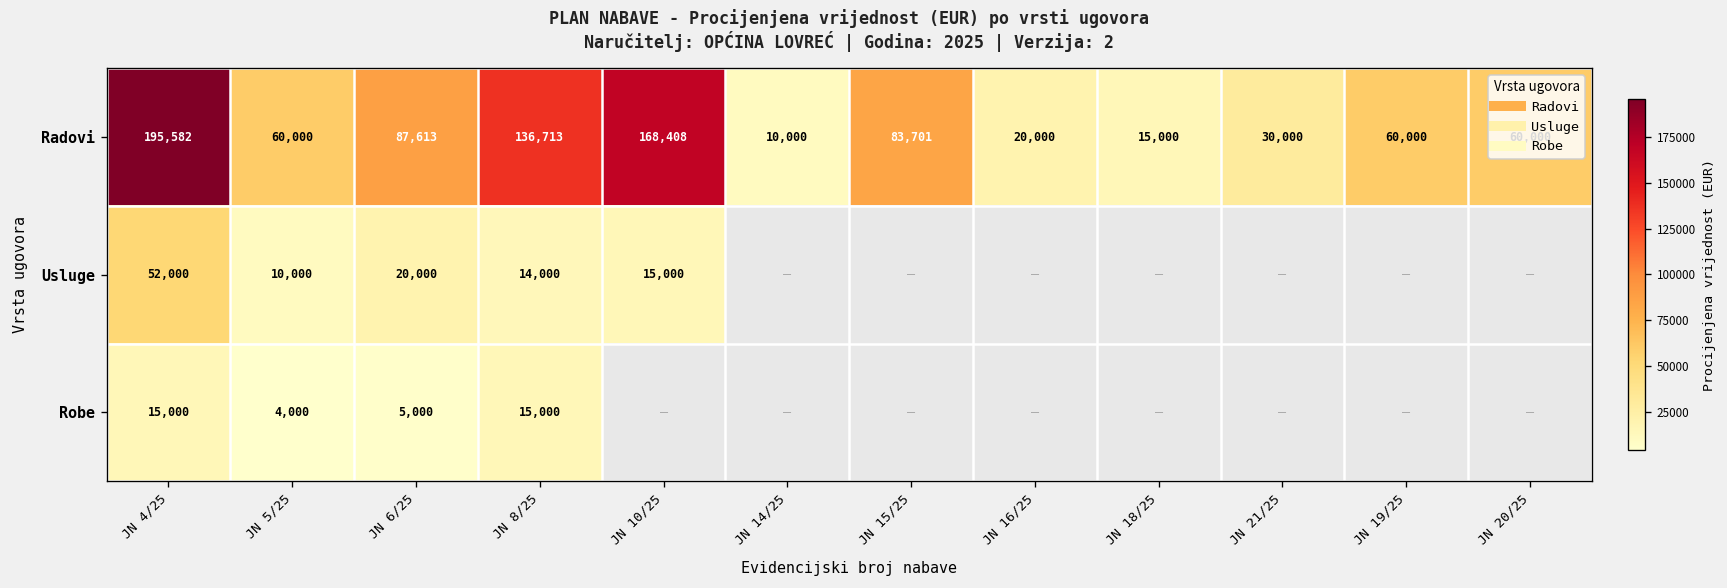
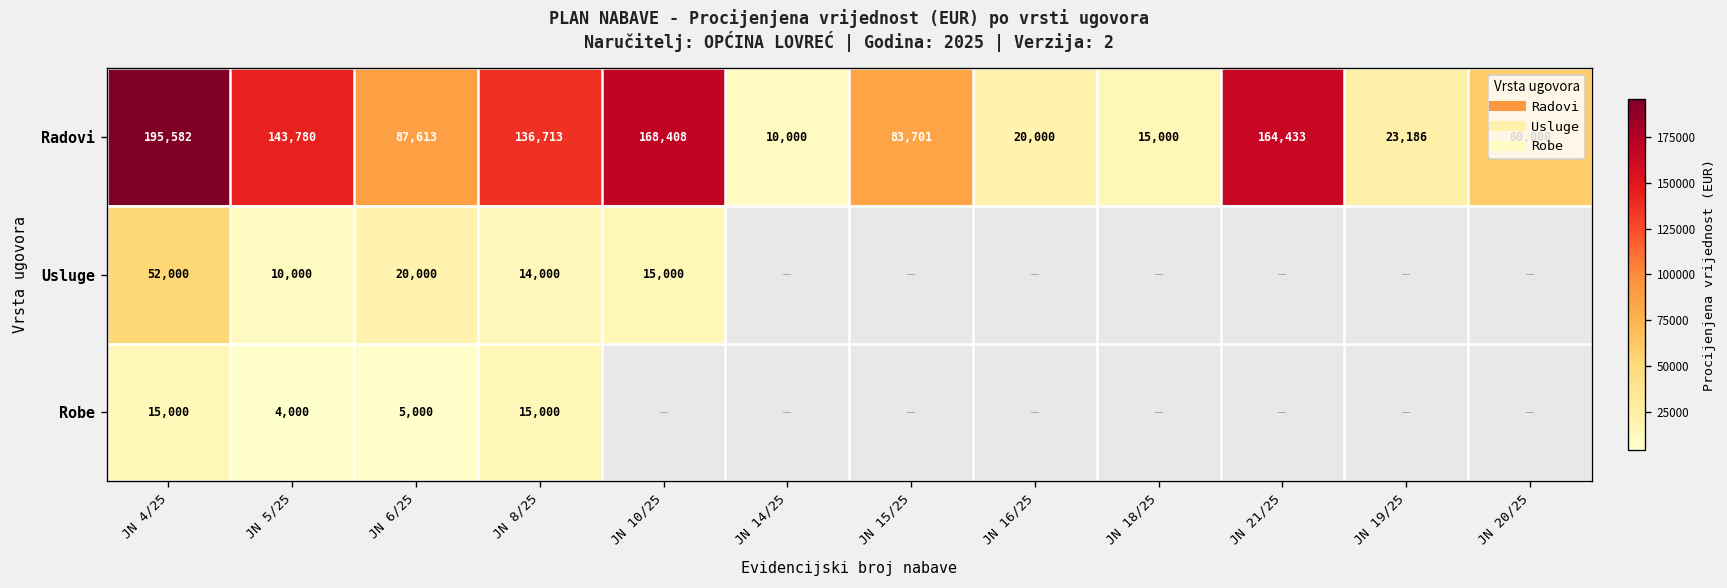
Radovi, JN 5/25: 60,000 -> 143,780
Radovi, JN 21/25: 30,000 -> 164,433
Radovi, JN 19/25: 60,000 -> 23,186
